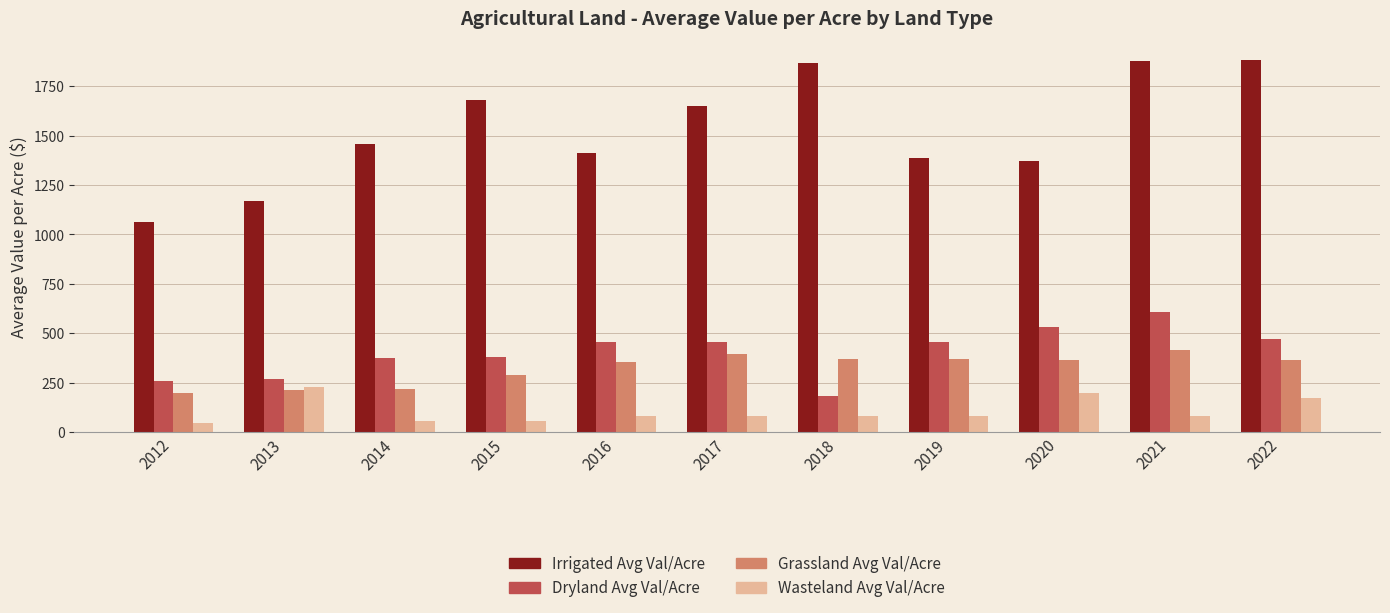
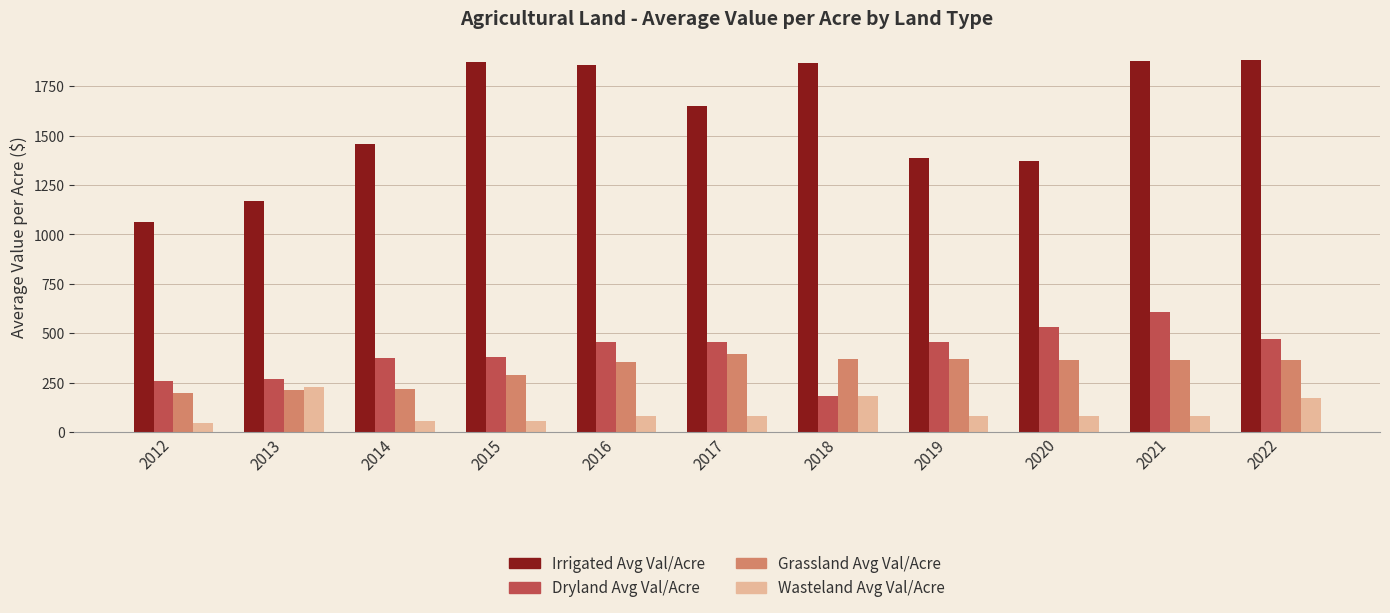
Irrigated Avg Val/Acre, 2015: 1680 -> 1870
Irrigated Avg Val/Acre, 2016: 1410 -> 1860
Wasteland Avg Val/Acre, 2018: 80 -> 180
Wasteland Avg Val/Acre, 2020: 200 -> 80
Grassland Avg Val/Acre, 2021: 410 -> 370
